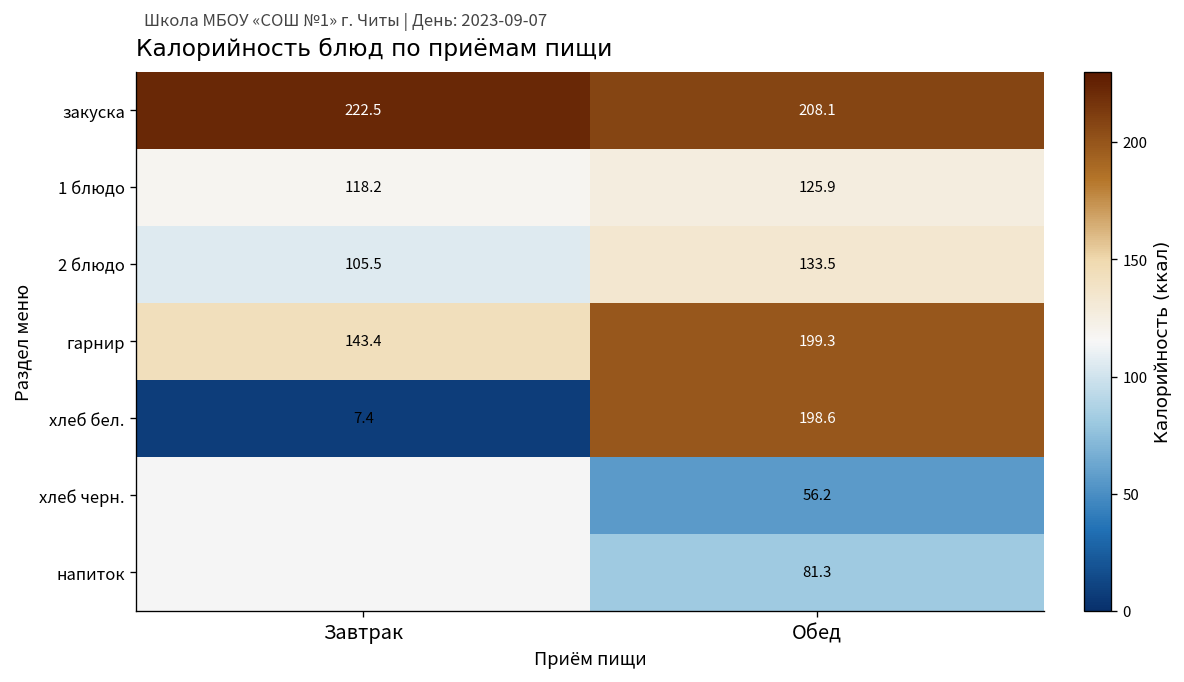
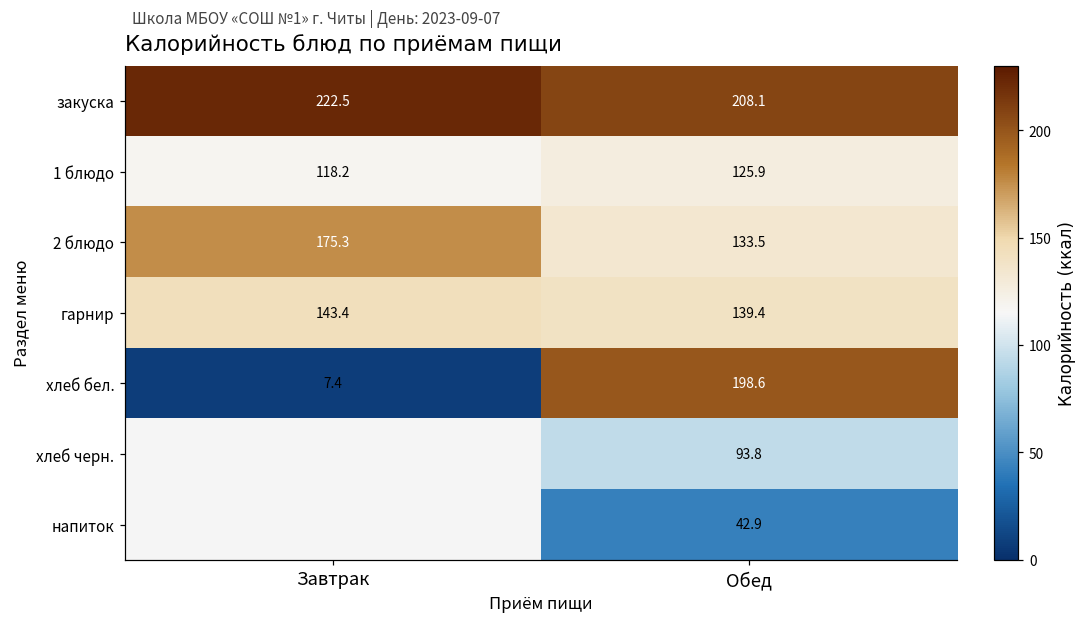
2 блюдо, Завтрак: 105.5 -> 175.3
гарнир, Обед: 199.3 -> 139.4
хлеб черн., Обед: 56.2 -> 93.8
напиток, Обед: 81.3 -> 42.9
